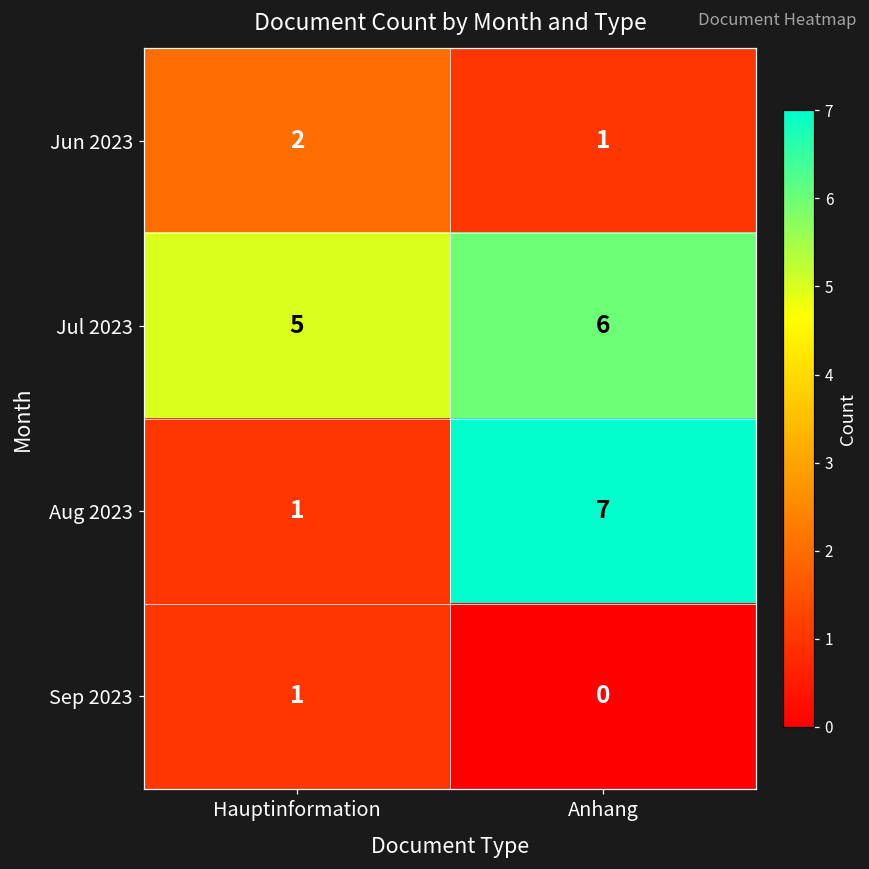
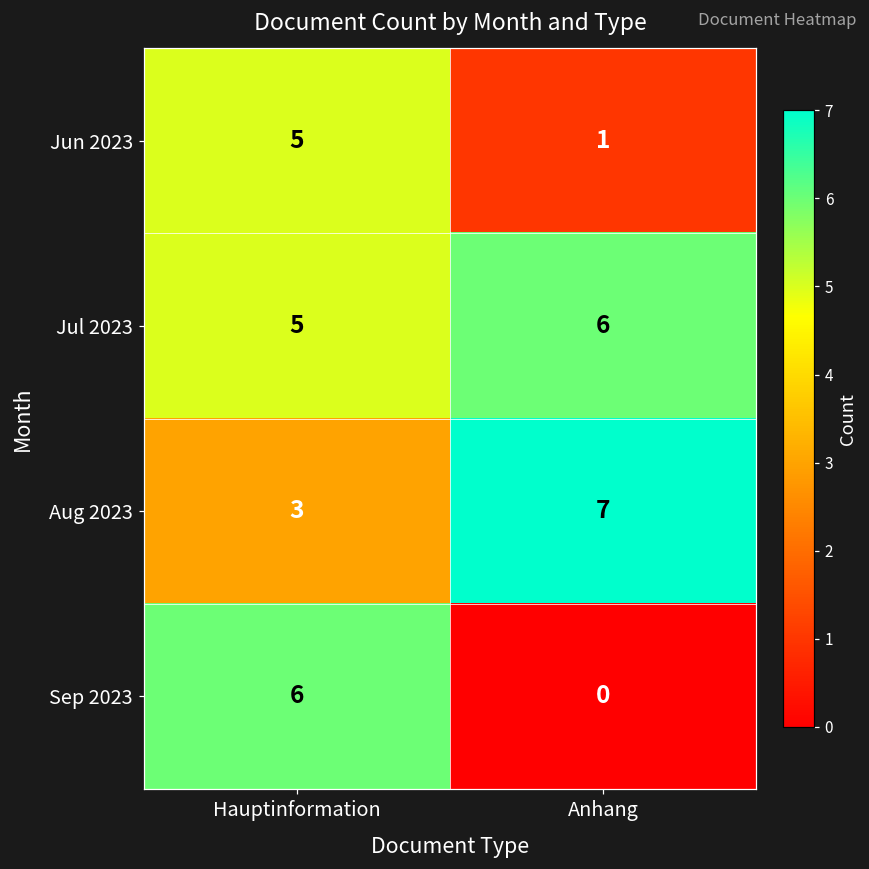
Jun 2023, Hauptinformation: 2 -> 5
Aug 2023, Hauptinformation: 1 -> 3
Sep 2023, Hauptinformation: 1 -> 6
